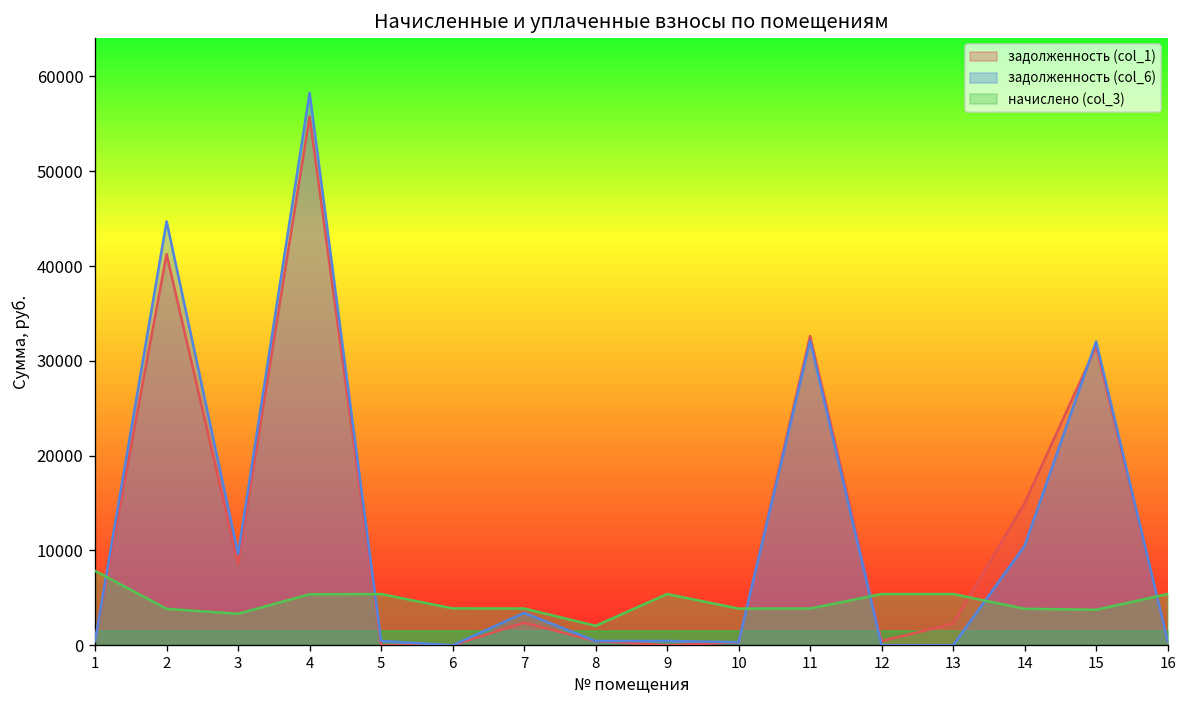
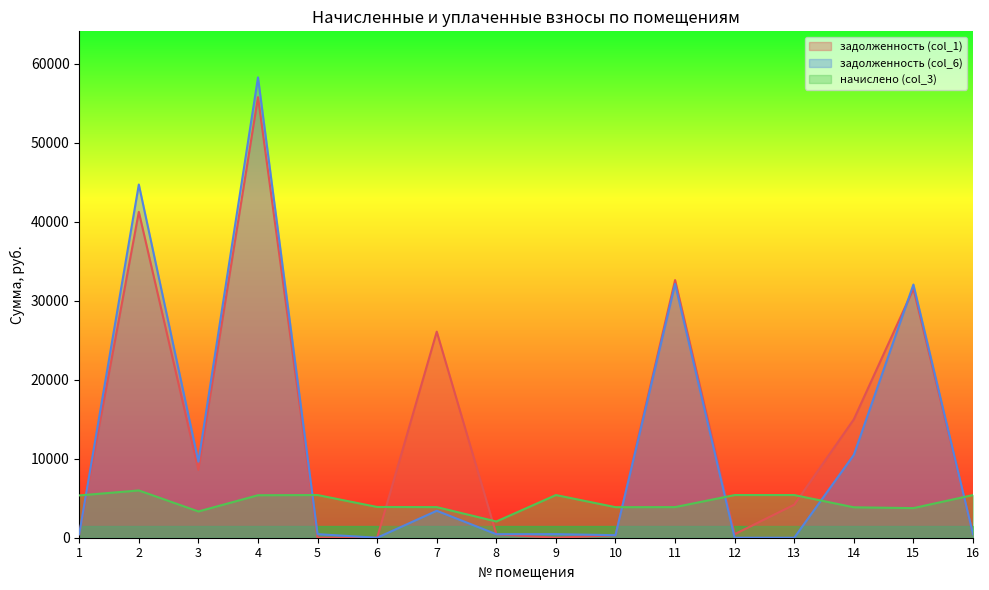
начислено (col_3), 1: 8000 -> 5000
начислено (col_3), 2: 4000 -> 6000
задолженность (col_1), 7: 2000 -> 26000
задолженность (col_1), 13: 2000 -> 4000
